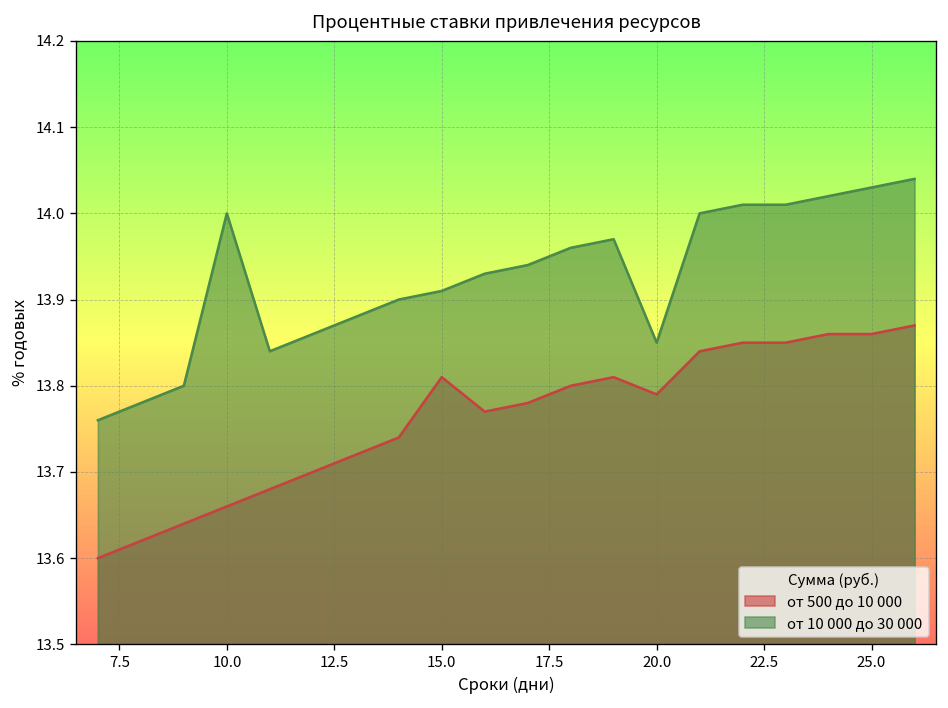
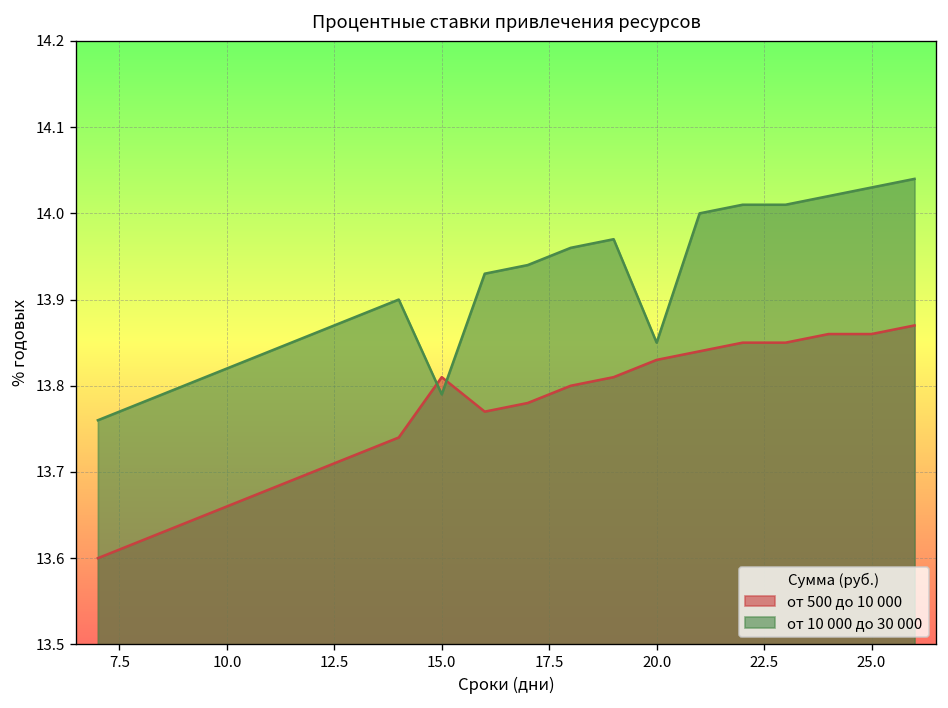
от 10 000 до 30 000, 10.0: 14.00 -> 13.82
от 10 000 до 30 000, 15.0: 13.91 -> 13.79
от 500 до 10 000, 20.0: 13.79 -> 13.83
